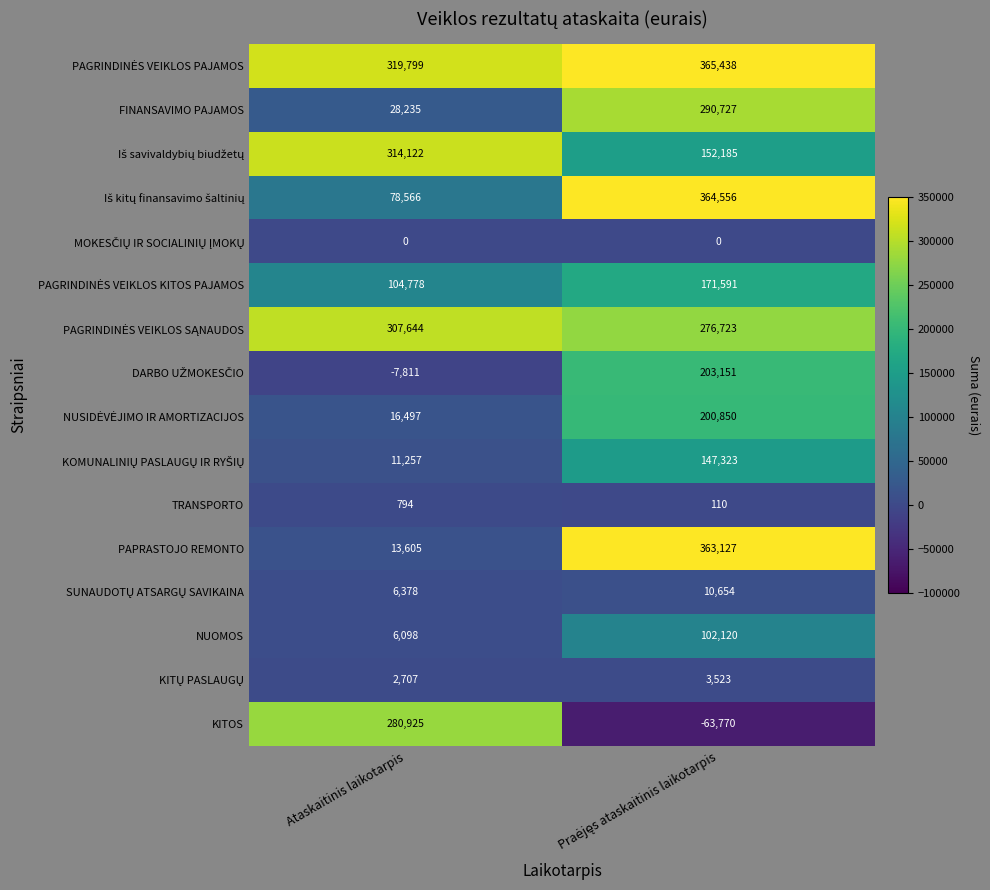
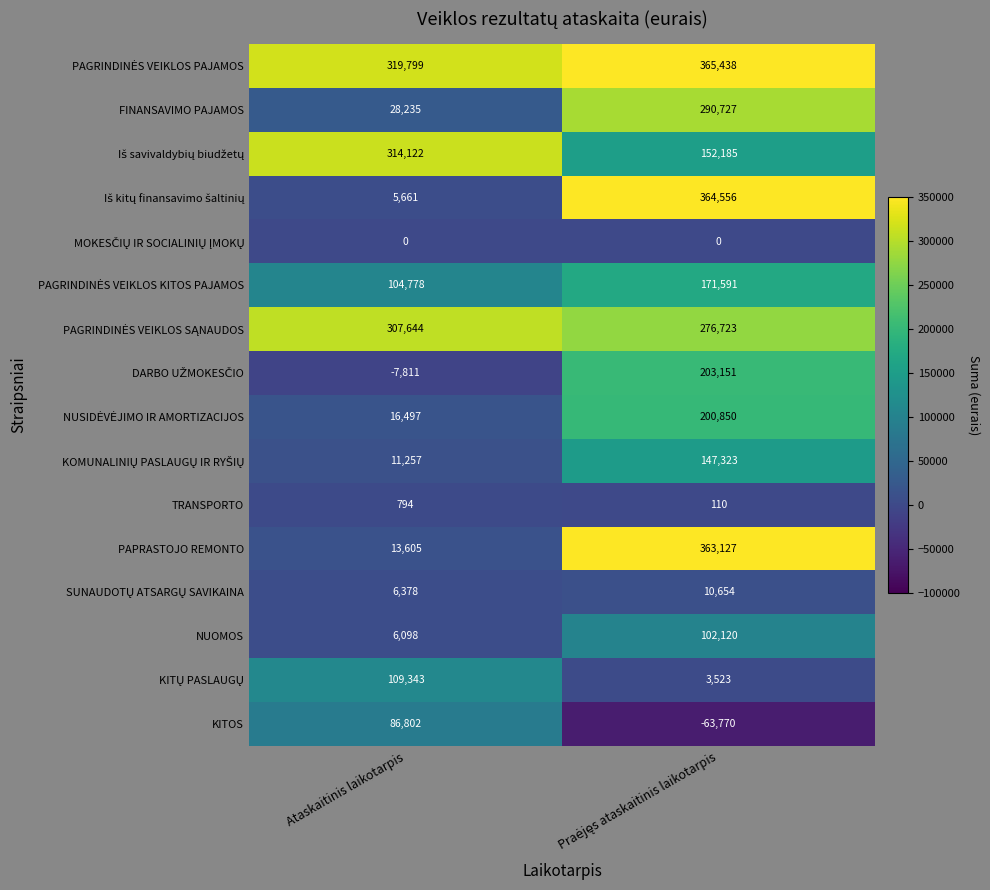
Iš kitų finansavimo šaltinių, Ataskaitinis laikotarpis: 78,566 -> 5,661
KITŲ PASLAUGŲ, Ataskaitinis laikotarpis: 2,707 -> 109,343
KITOS, Ataskaitinis laikotarpis: 280,925 -> 86,802
